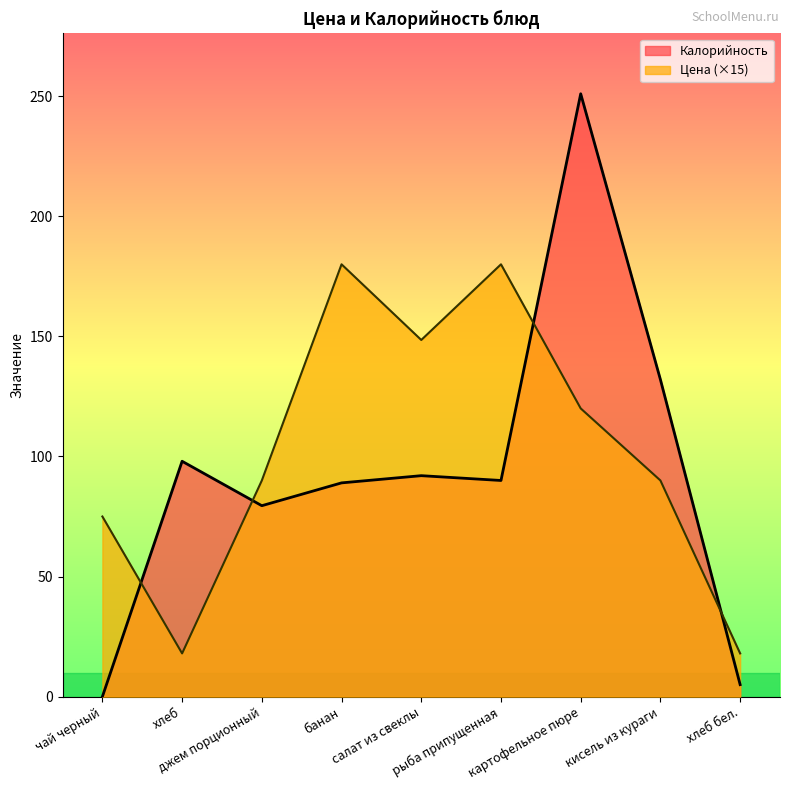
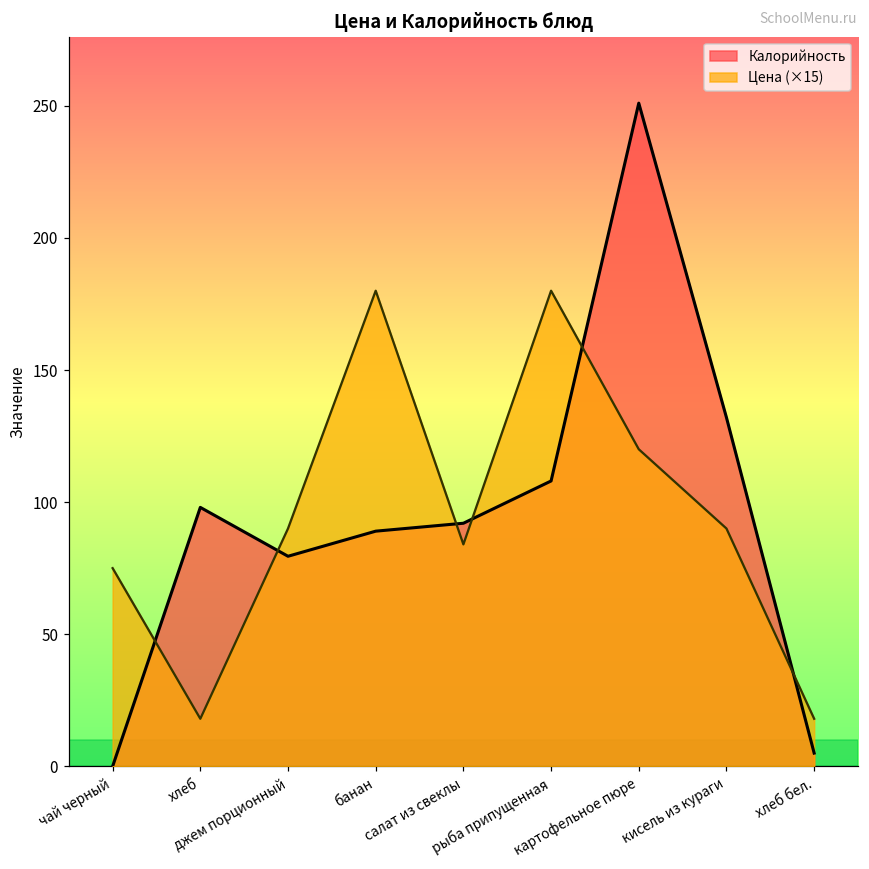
Цена (×15), салат из свеклы: 149 -> 84
Калорийность, рыба припущенная: 90 -> 108
